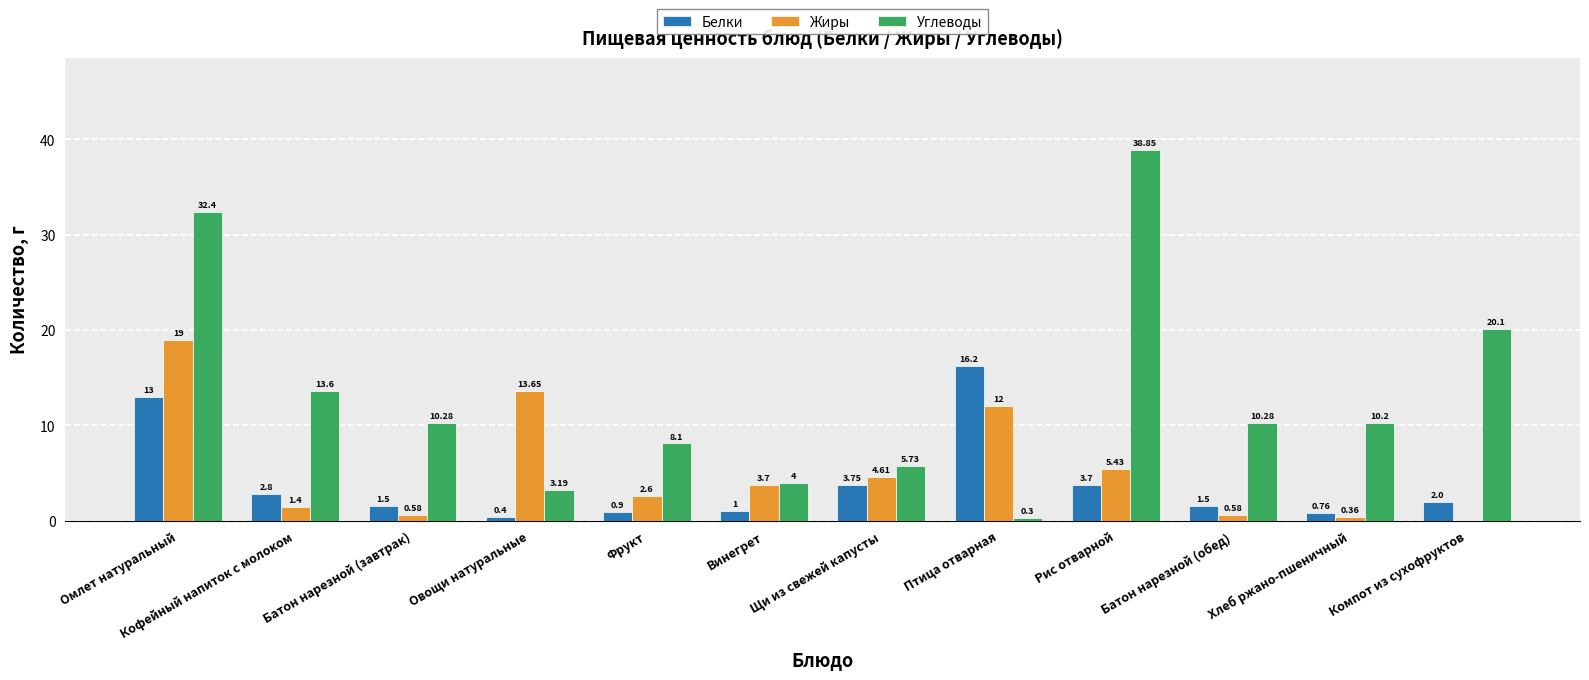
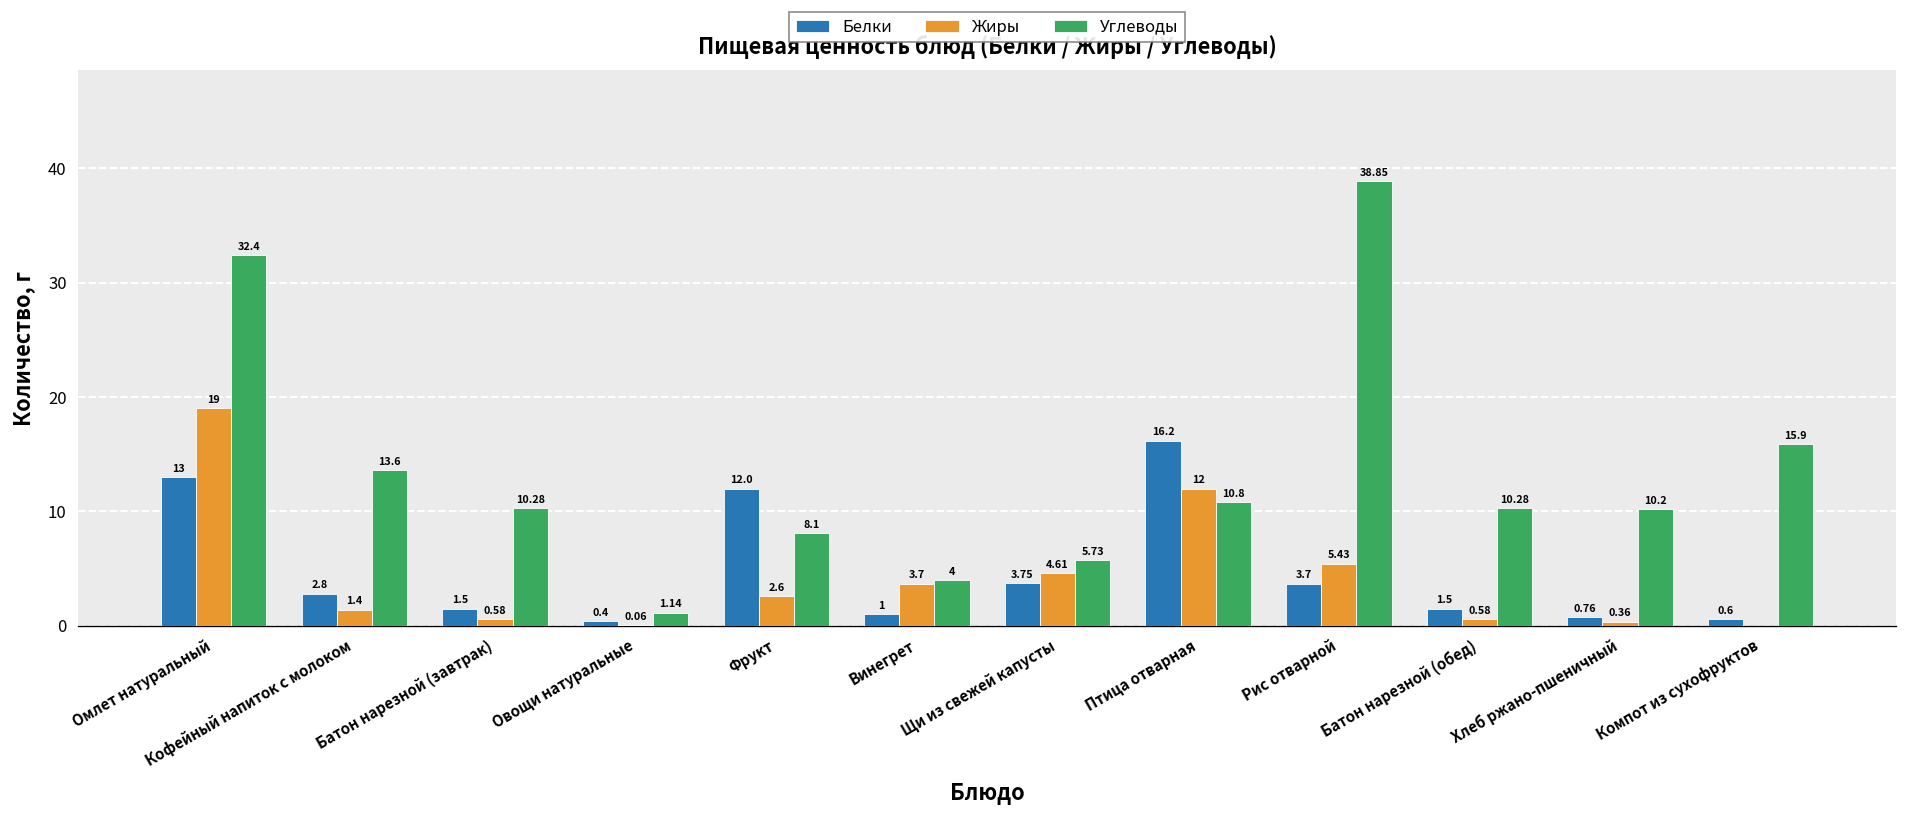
Жиры, Овощи натуральные: 13.65 -> 0.06
Углеводы, Овощи натуральные: 3.19 -> 1.14
Белки, Фрукт: 0.9 -> 12.0
Углеводы, Птица отварная: 0.3 -> 10.8
Белки, Компот из сухофруктов: 2.0 -> 0.6
Углеводы, Компот из сухофруктов: 20.1 -> 15.9
